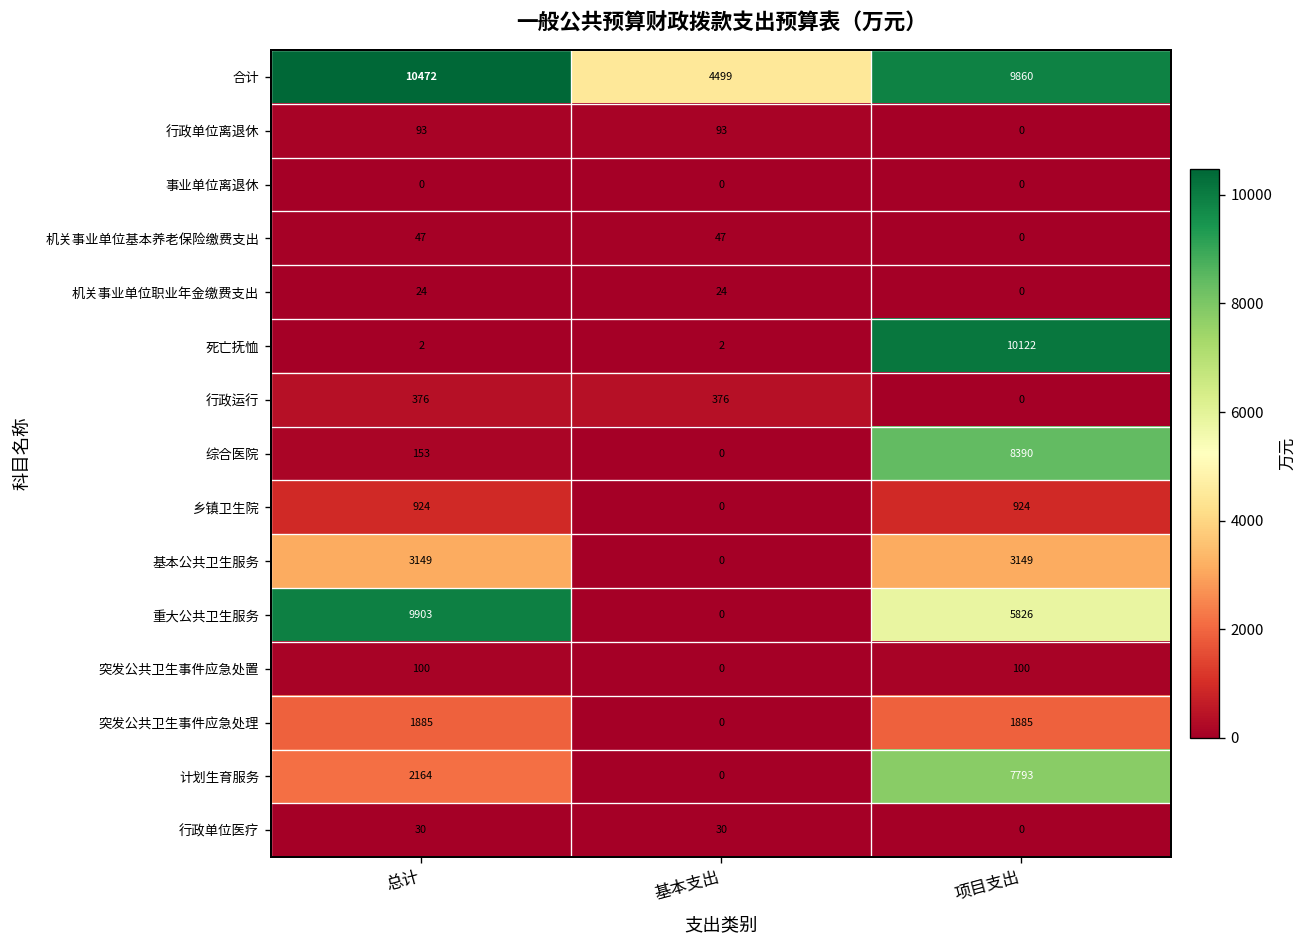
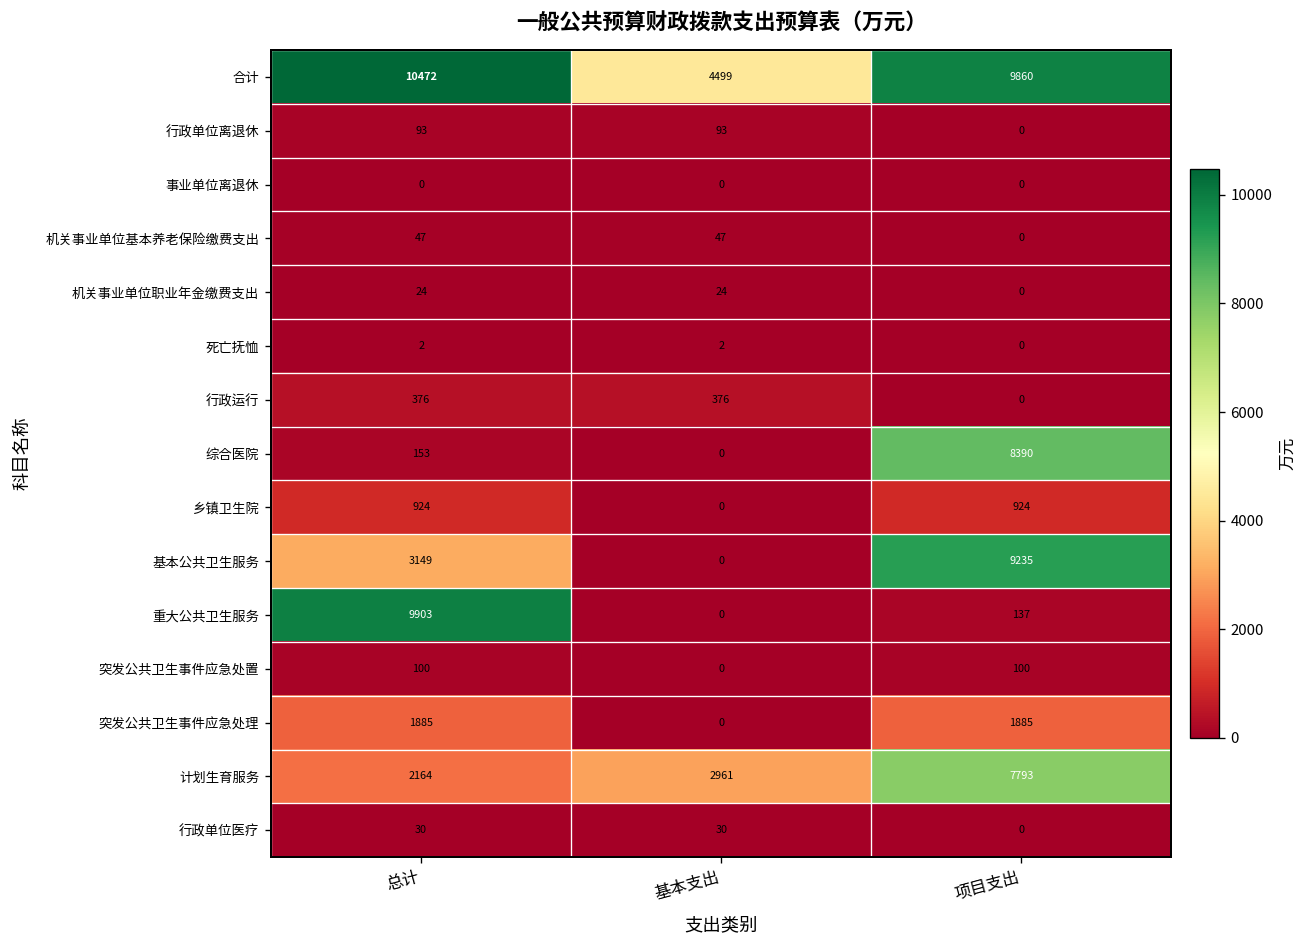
死亡抚恤, 项目支出: 10122 -> 0
基本公共卫生服务, 项目支出: 3149 -> 9235
重大公共卫生服务, 项目支出: 5826 -> 137
计划生育服务, 基本支出: 0 -> 2961
